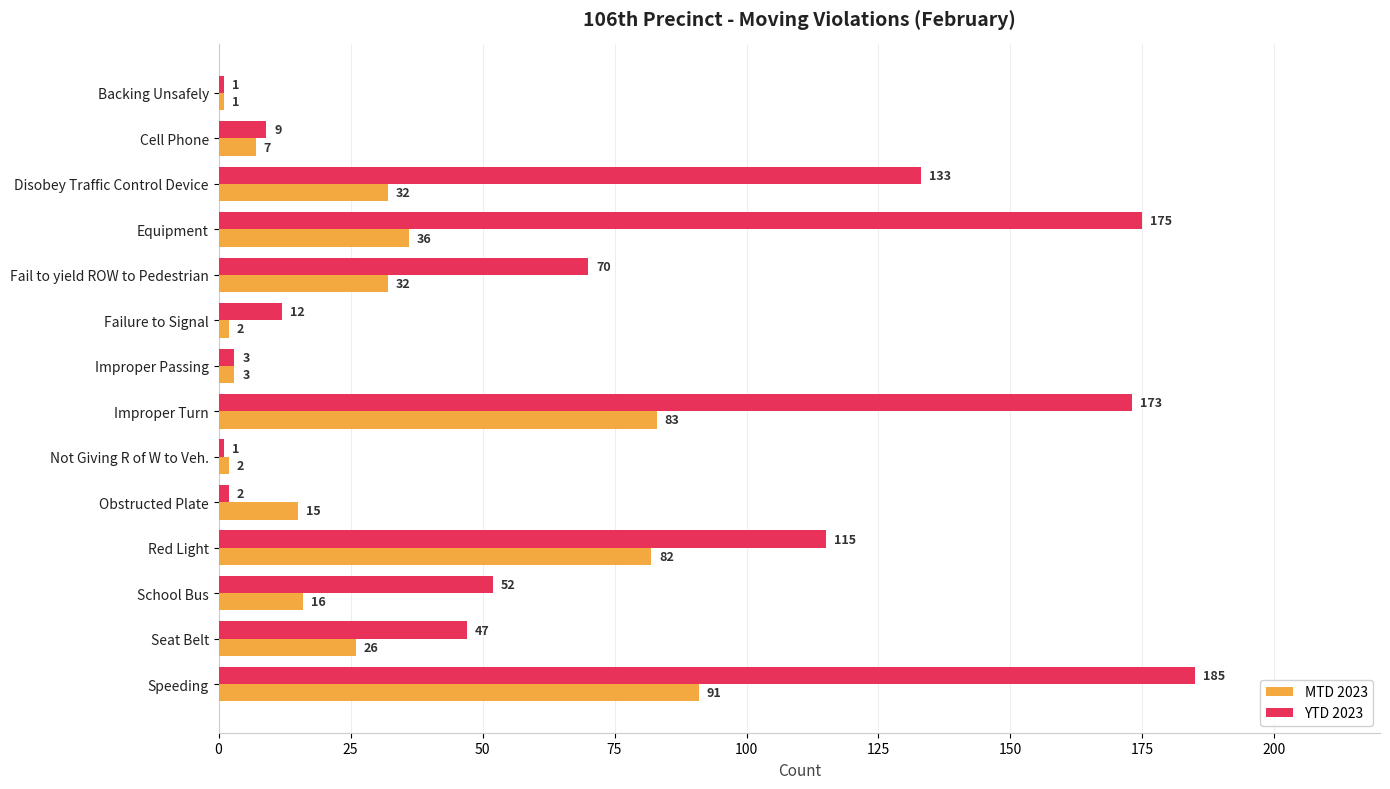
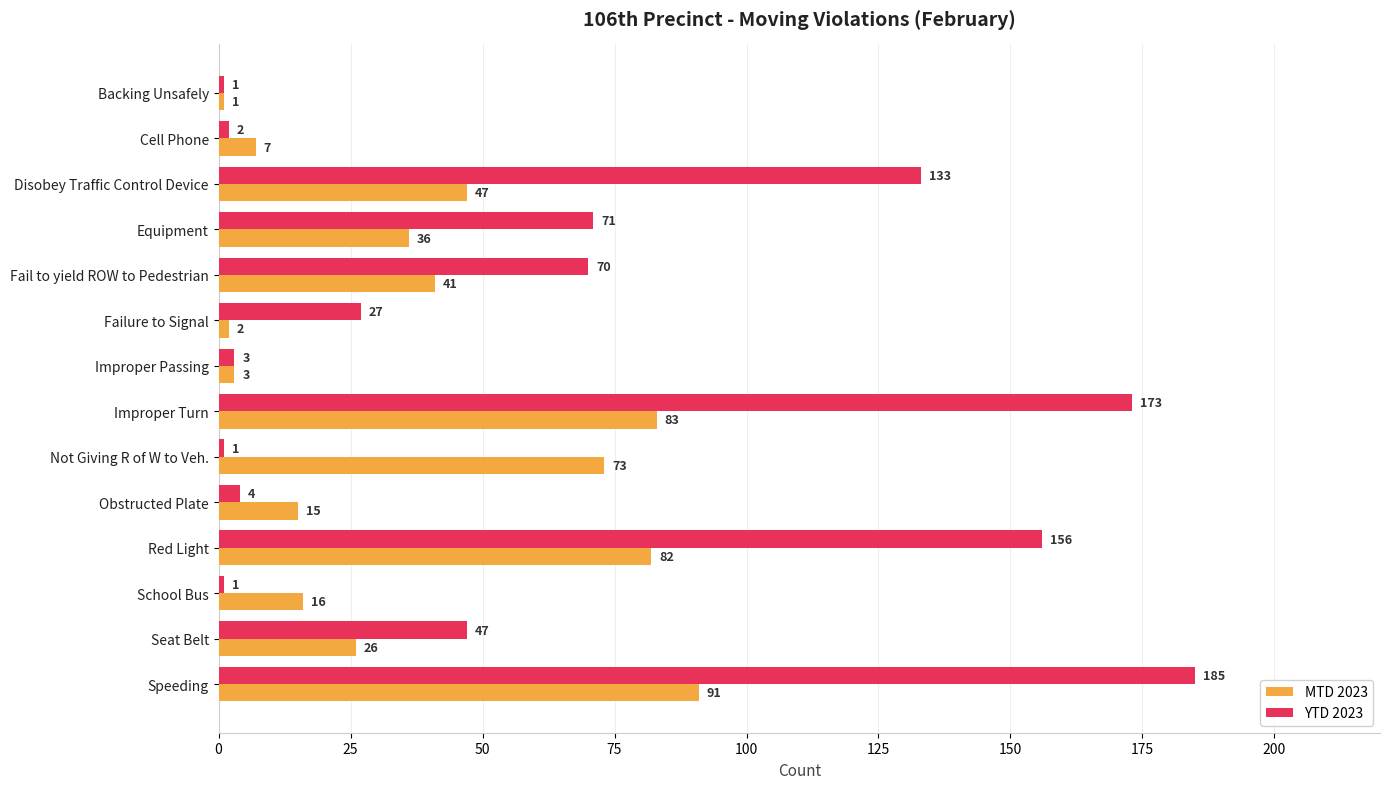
YTD 2023, Cell Phone: 9 -> 2
MTD 2023, Disobey Traffic Control Device: 32 -> 47
YTD 2023, Equipment: 175 -> 71
MTD 2023, Fail to yield ROW to Pedestrian: 32 -> 41
YTD 2023, Failure to Signal: 12 -> 27
MTD 2023, Not Giving R of W to Veh.: 2 -> 73
YTD 2023, Obstructed Plate: 2 -> 4
YTD 2023, Red Light: 115 -> 156
YTD 2023, School Bus: 52 -> 1
